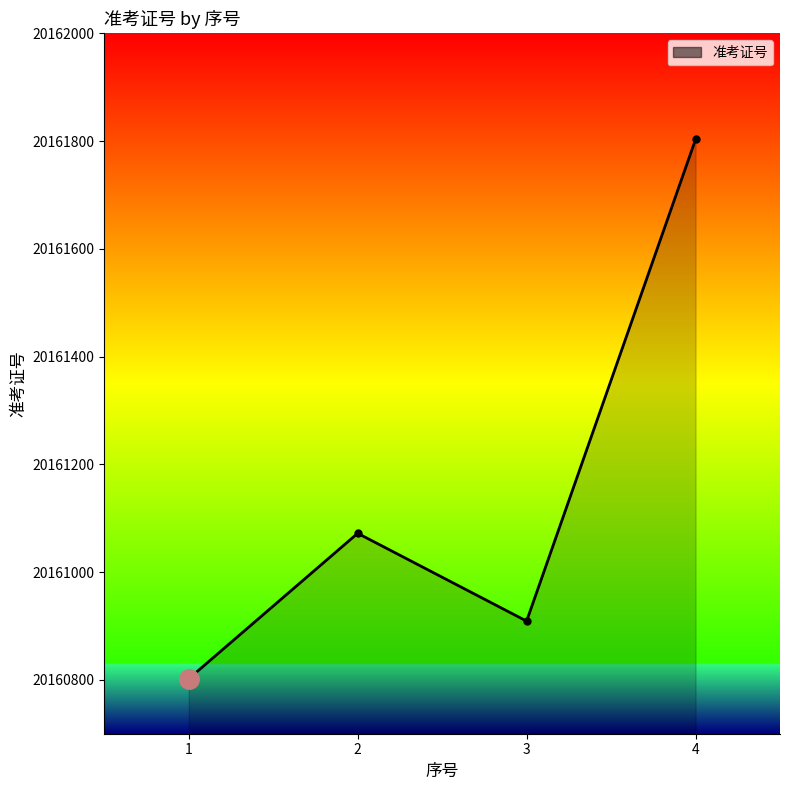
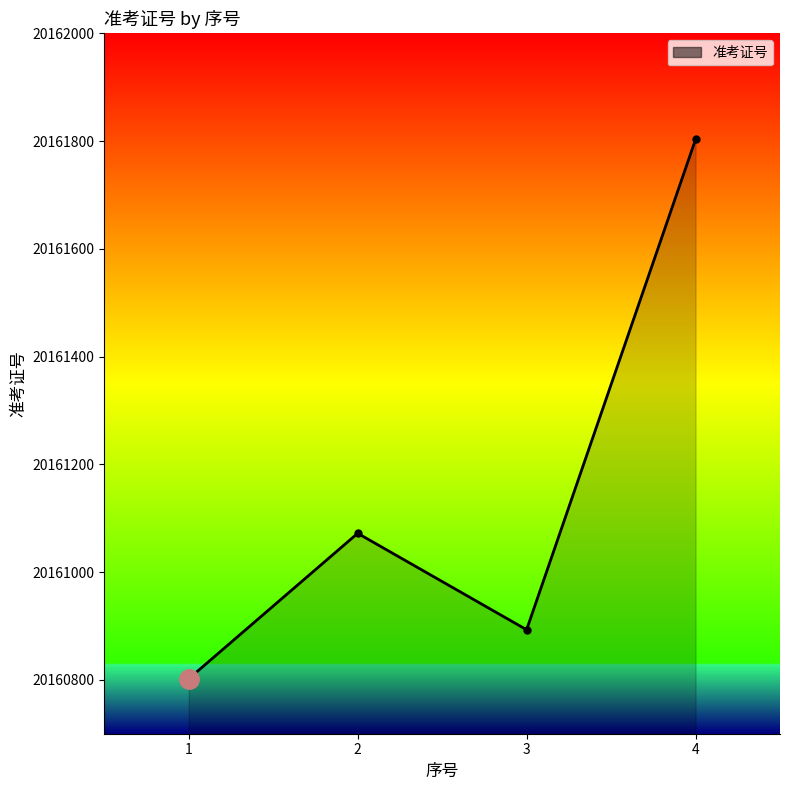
准考证号, 3: 20160910 -> 20160890
